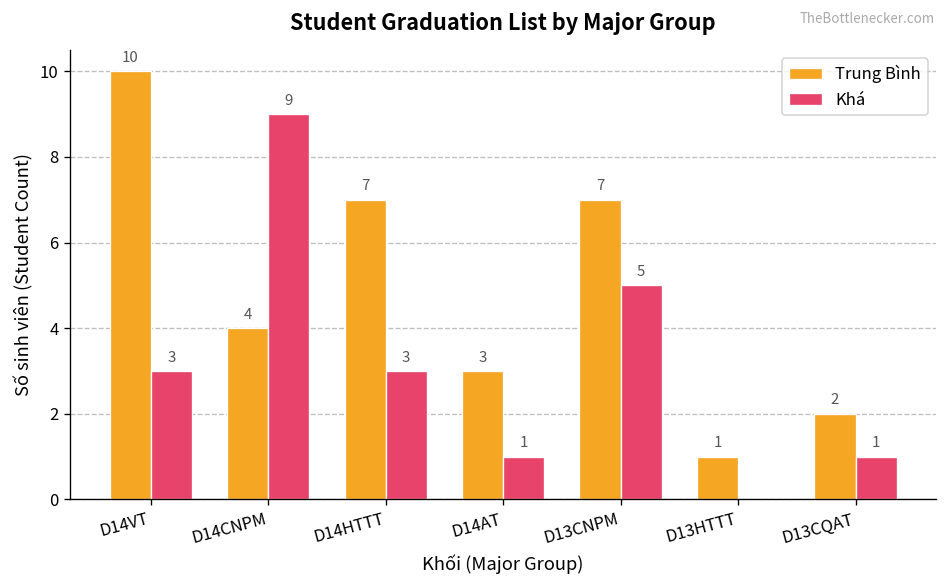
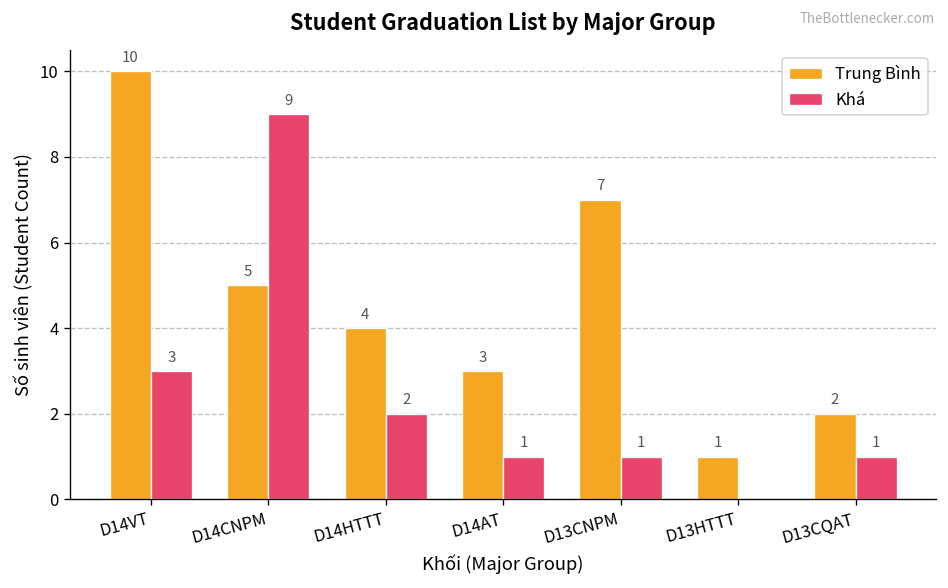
Trung Bình, D14CNPM: 4 -> 5
Trung Bình, D14HTTT: 7 -> 4
Khá, D14HTTT: 3 -> 2
Khá, D13CNPM: 5 -> 1
